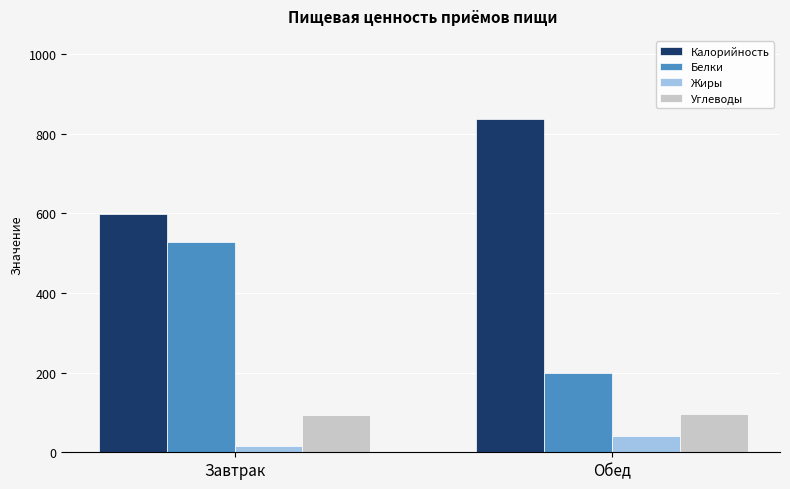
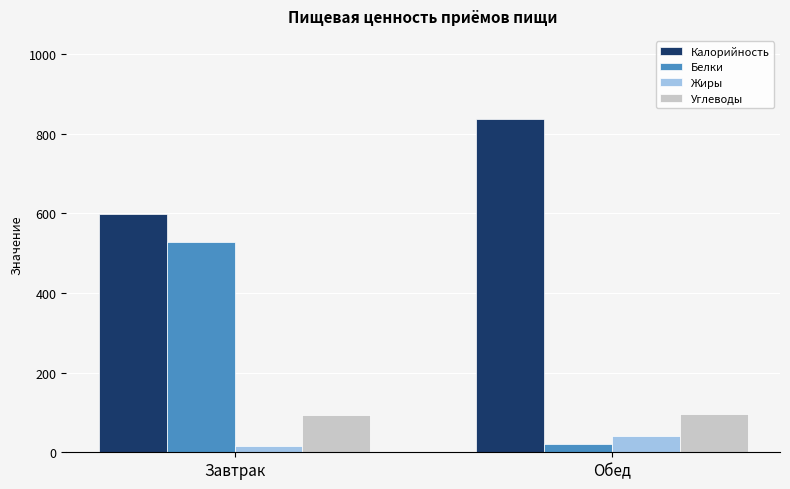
Белки, Обед: 200 -> 20
